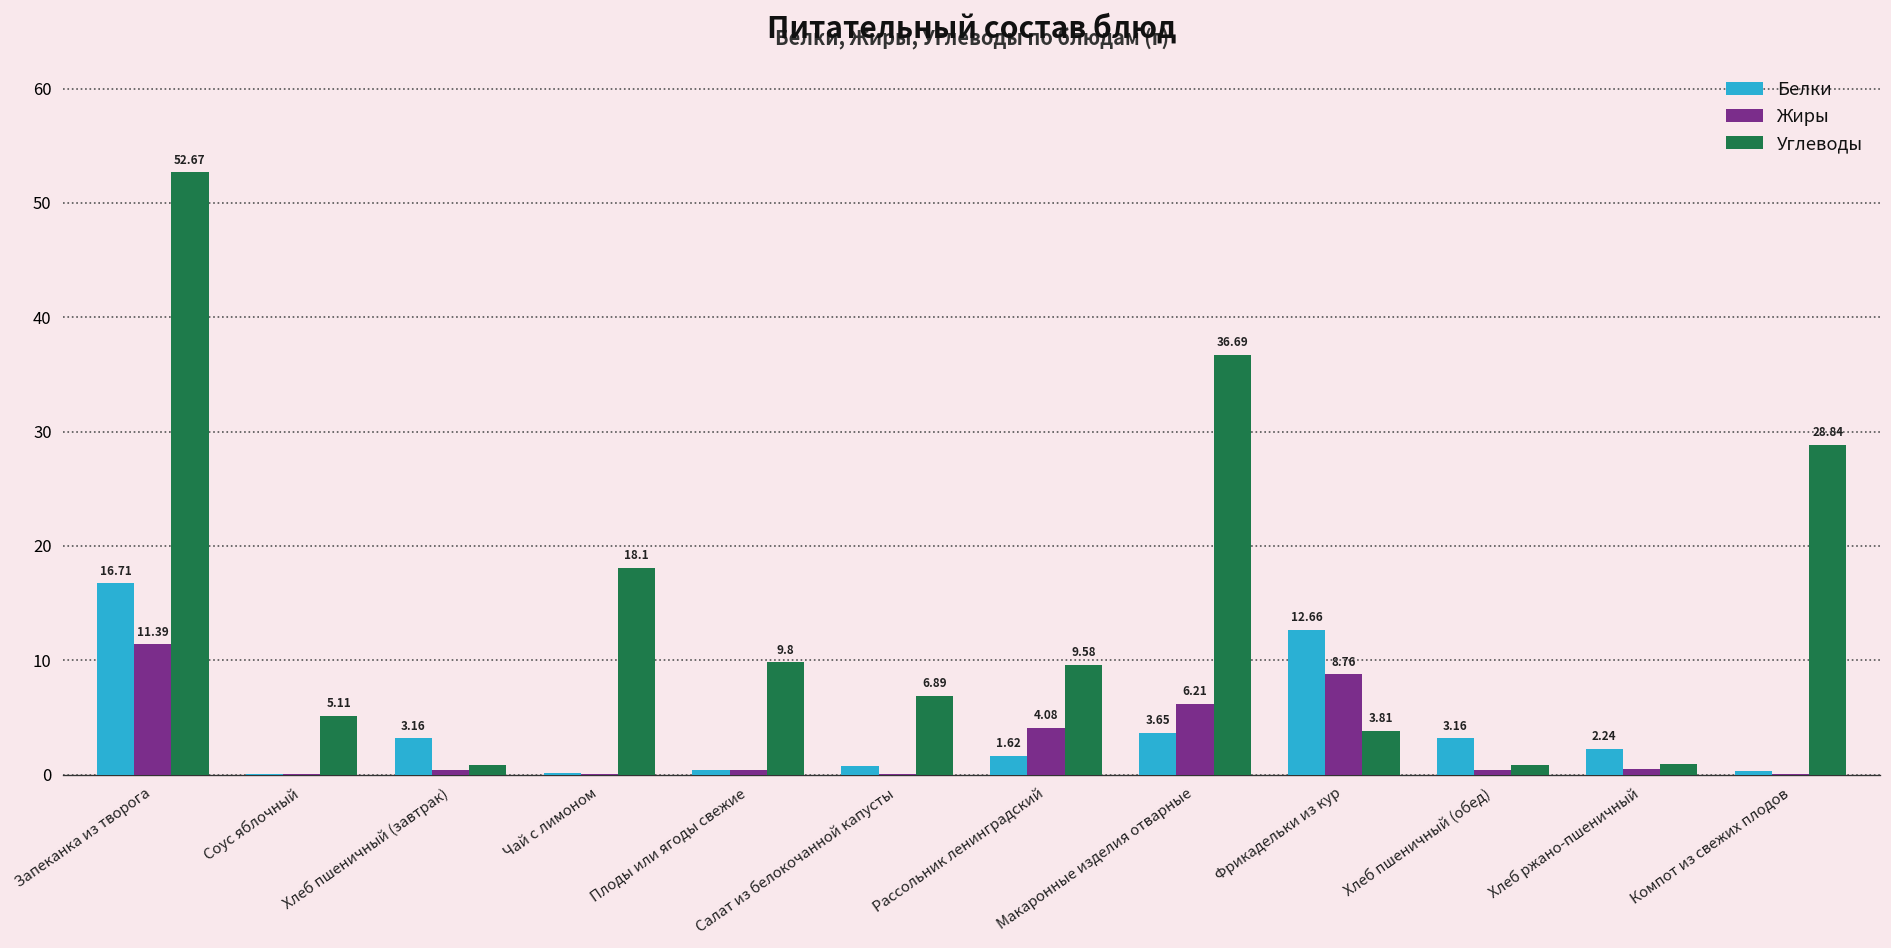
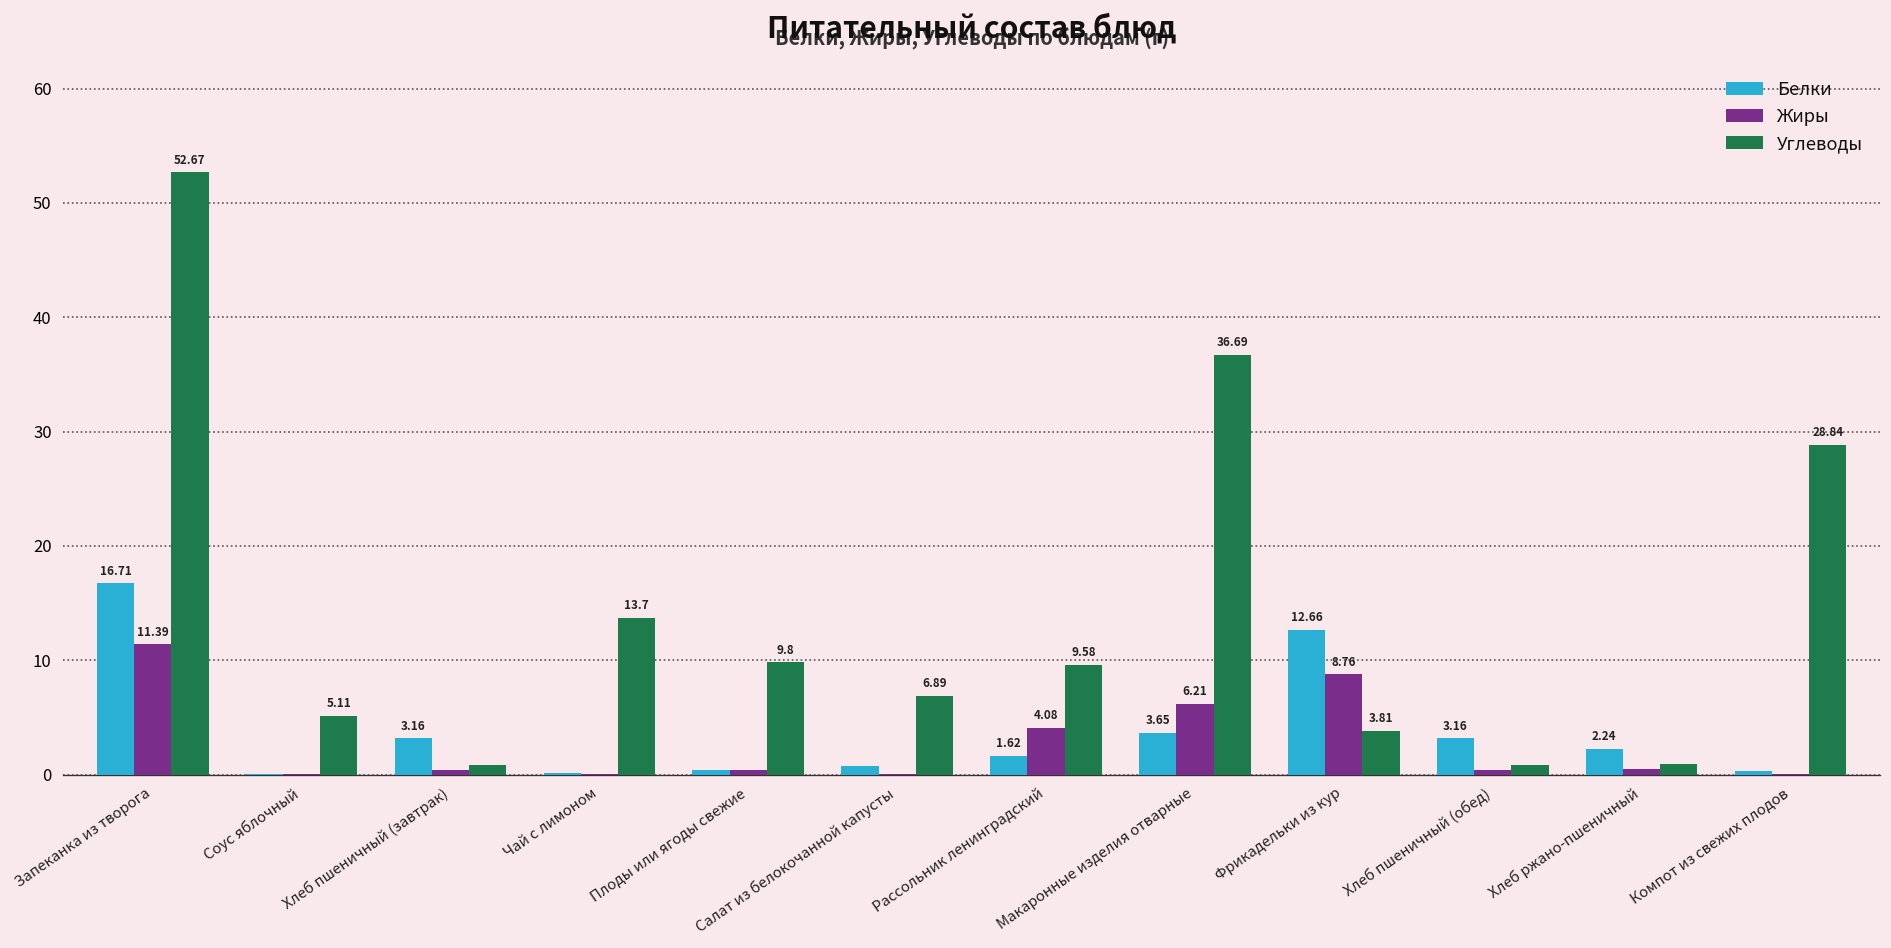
Углеводы, Чай с лимоном: 18.1 -> 13.7
